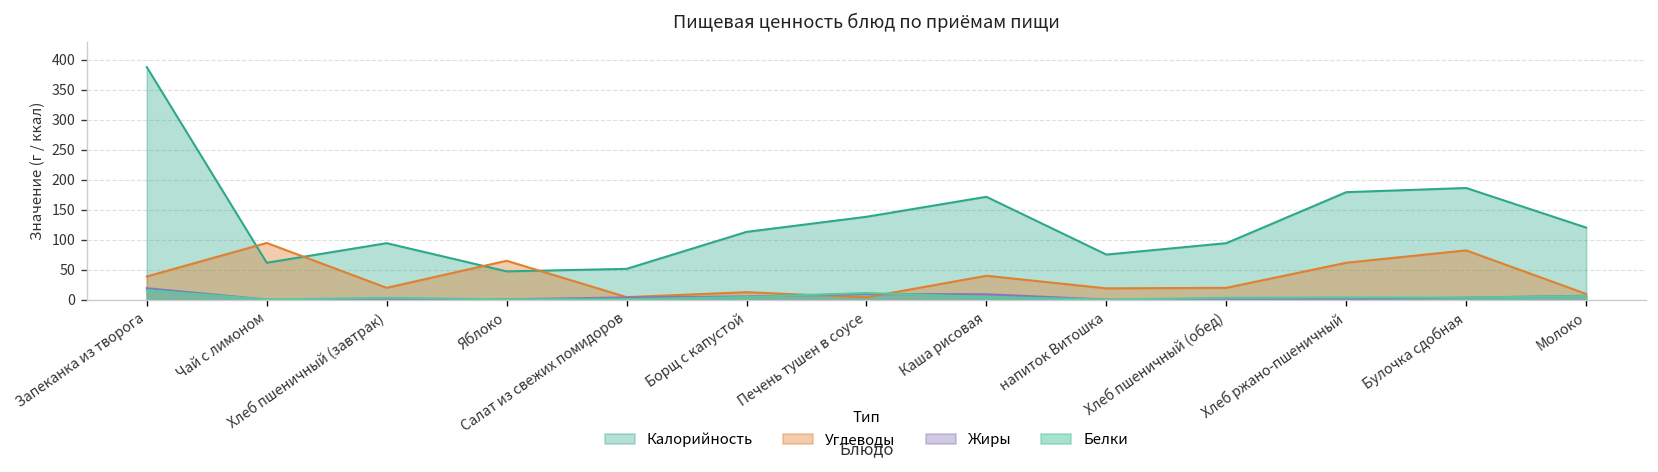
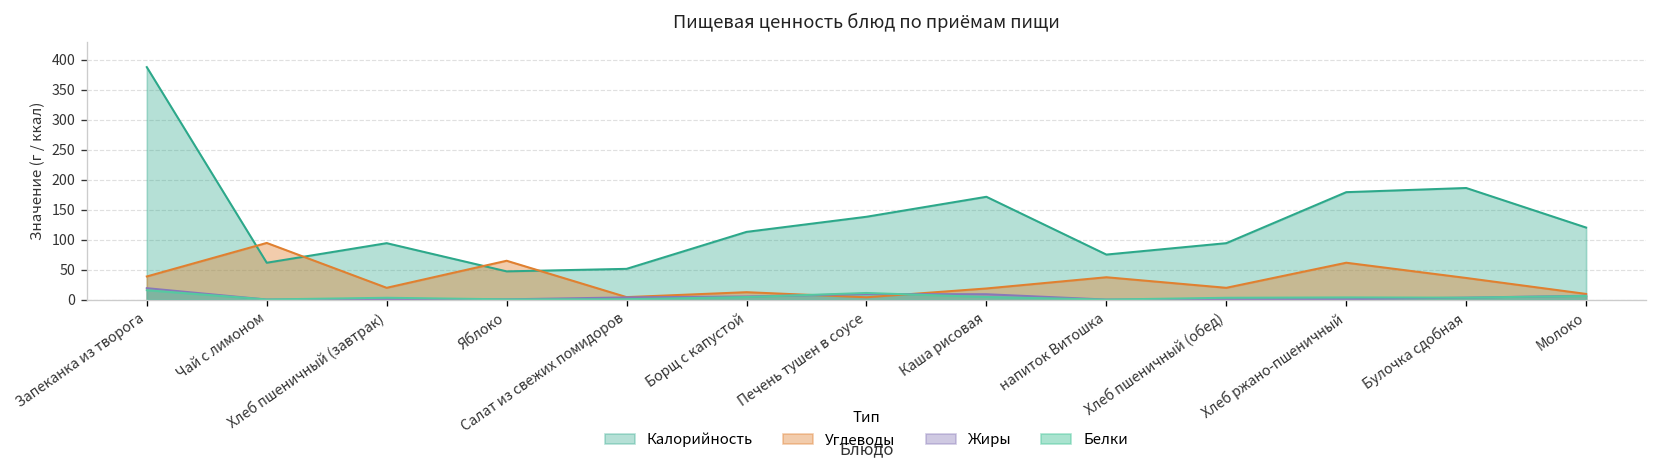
Углеводы, Каша рисовая: 40 -> 20
Углеводы, напиток Витошка: 20 -> 40
Углеводы, Булочка сдобная: 80 -> 40
